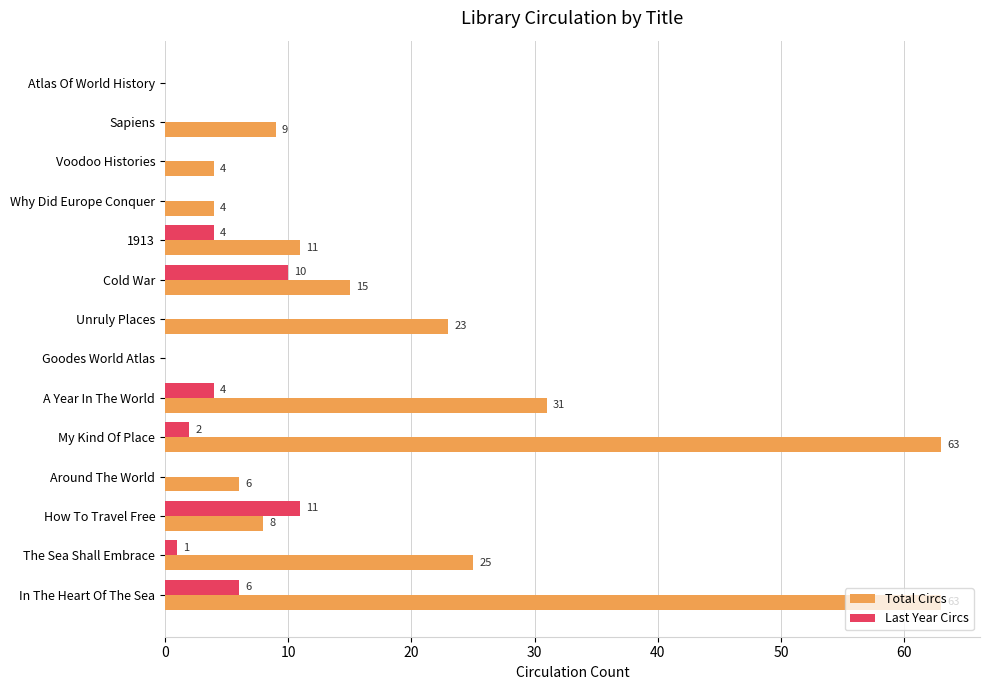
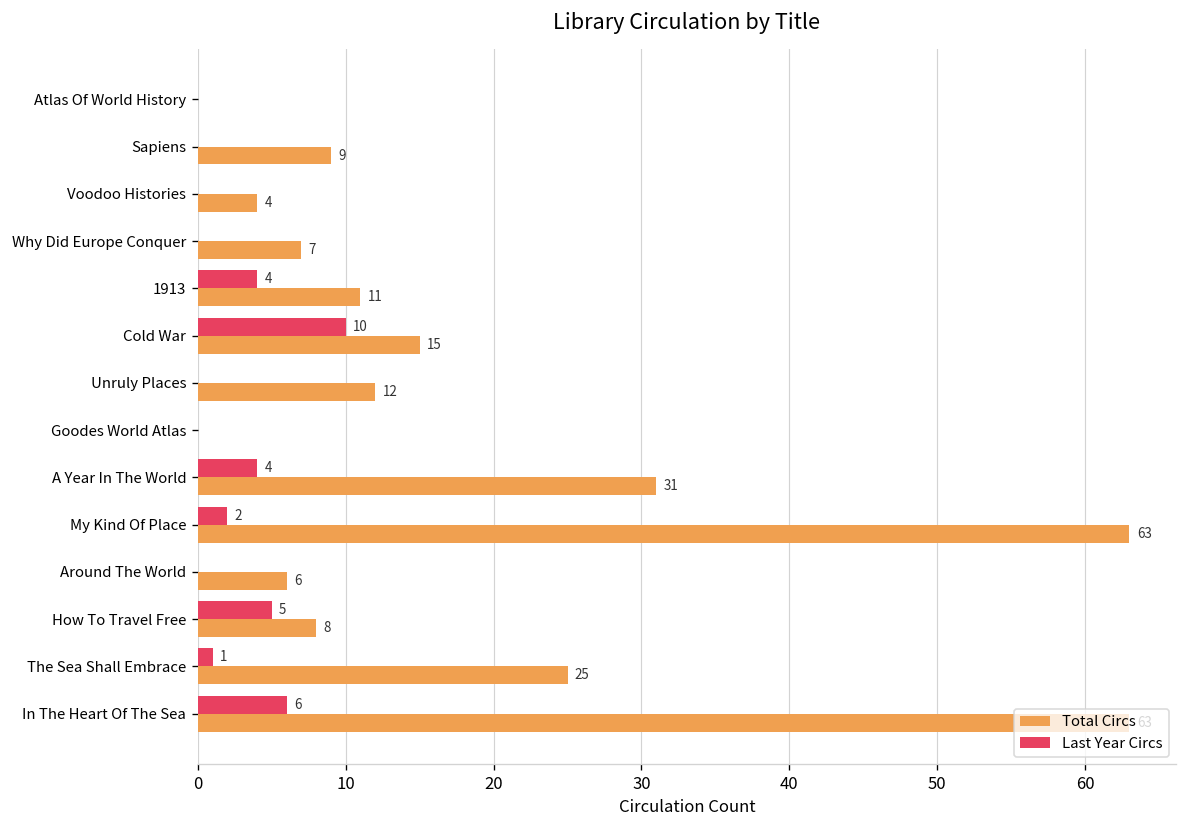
Total Circs, Why Did Europe Conquer: 4 -> 7
Total Circs, Unruly Places: 23 -> 12
Last Year Circs, How To Travel Free: 11 -> 5
